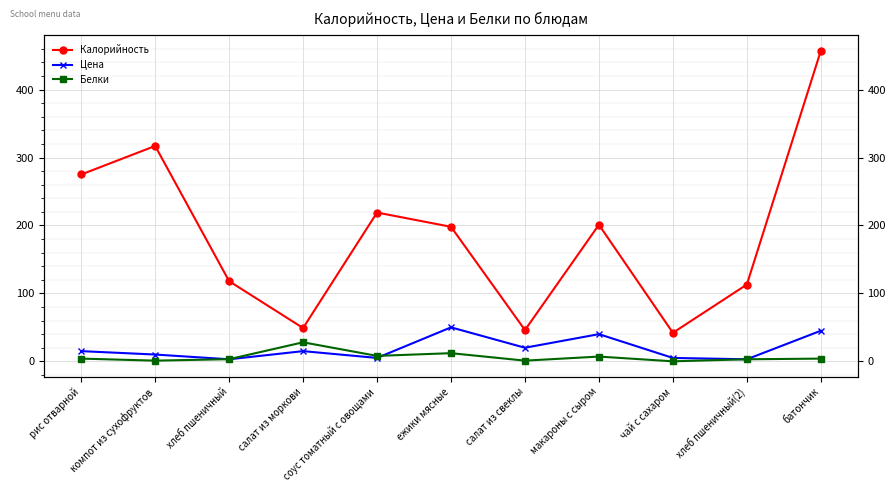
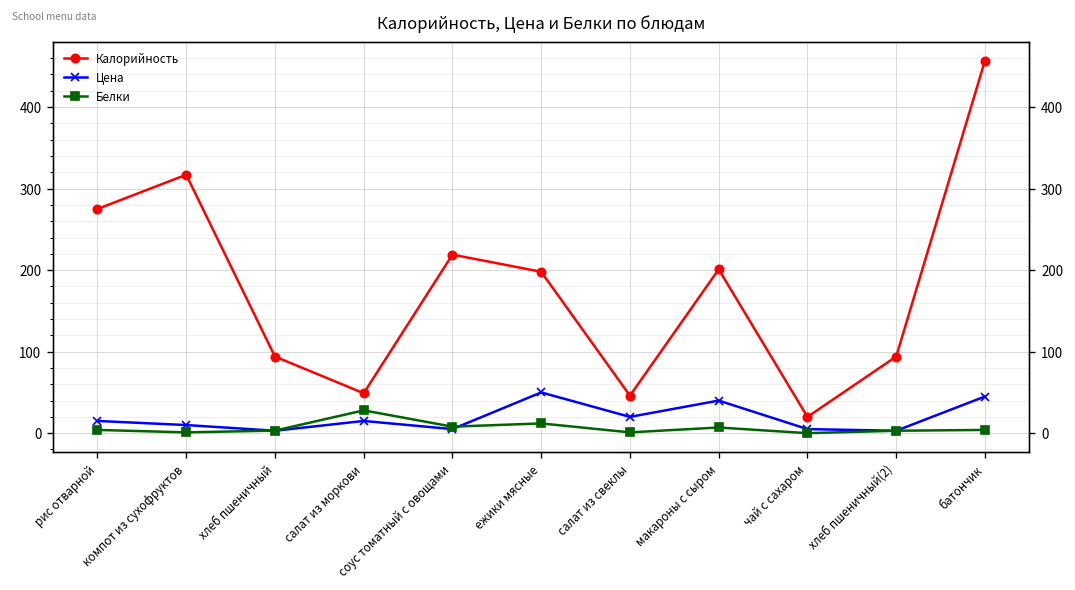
Калорийность, хлеб пшеничный: 120 -> 90
Калорийность, чай с сахаром: 40 -> 20
Калорийность, хлеб пшеничный(2): 110 -> 90
